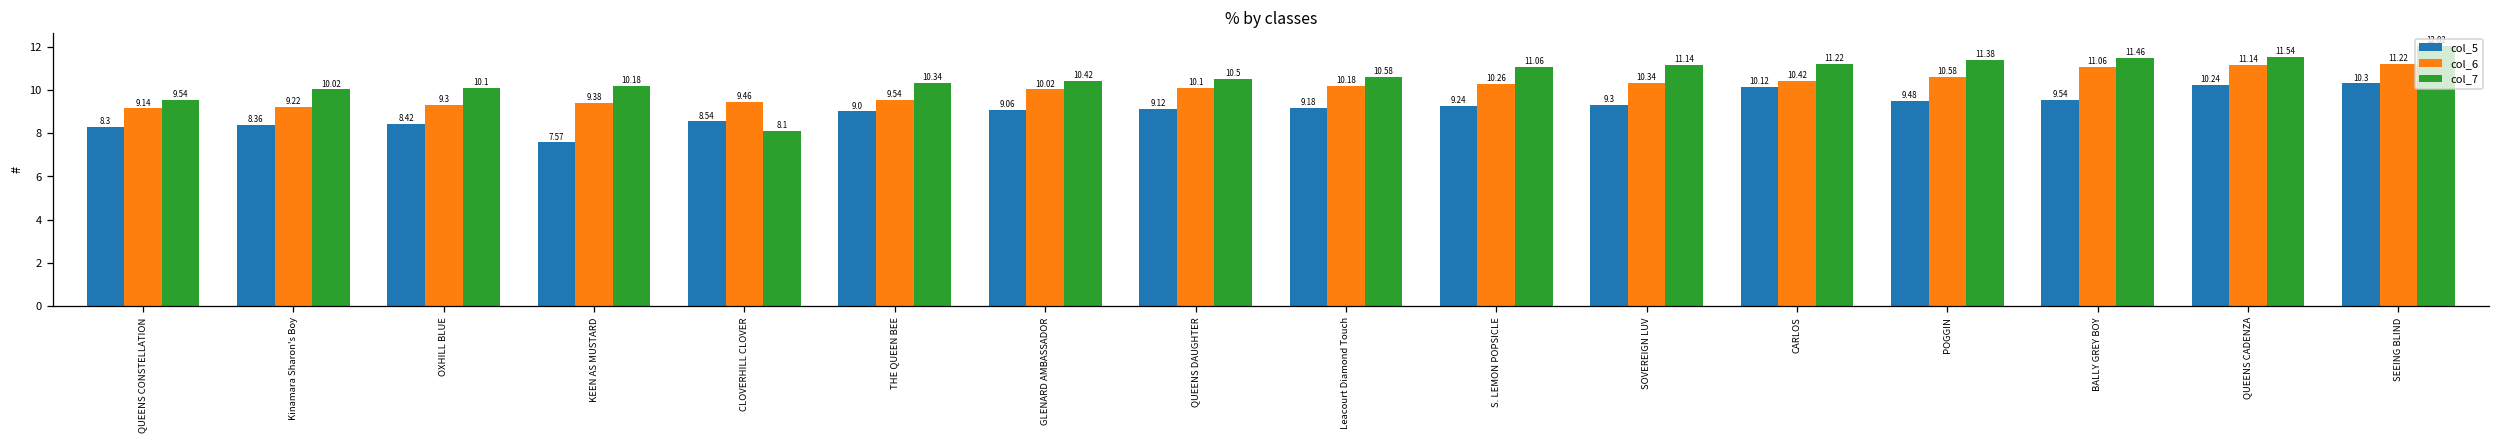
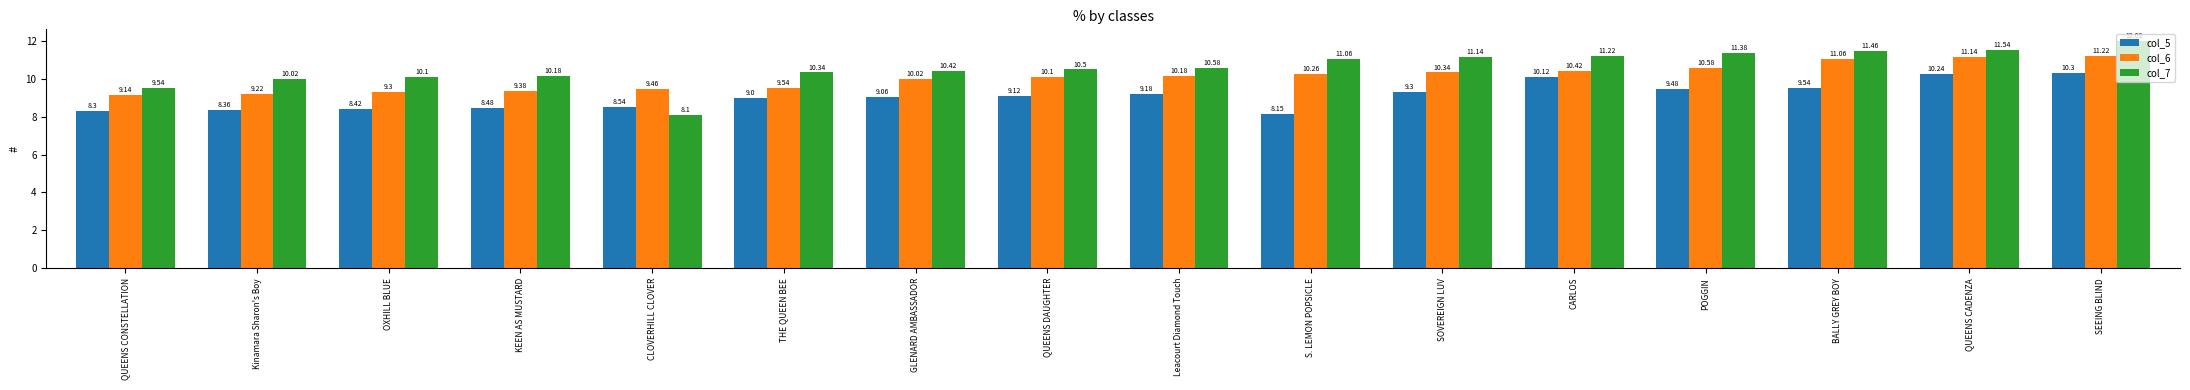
col_5, KEEN AS MUSTARD: 7.57 -> 8.48
col_5, S. LEMON POPSICLE: 9.24 -> 8.15
